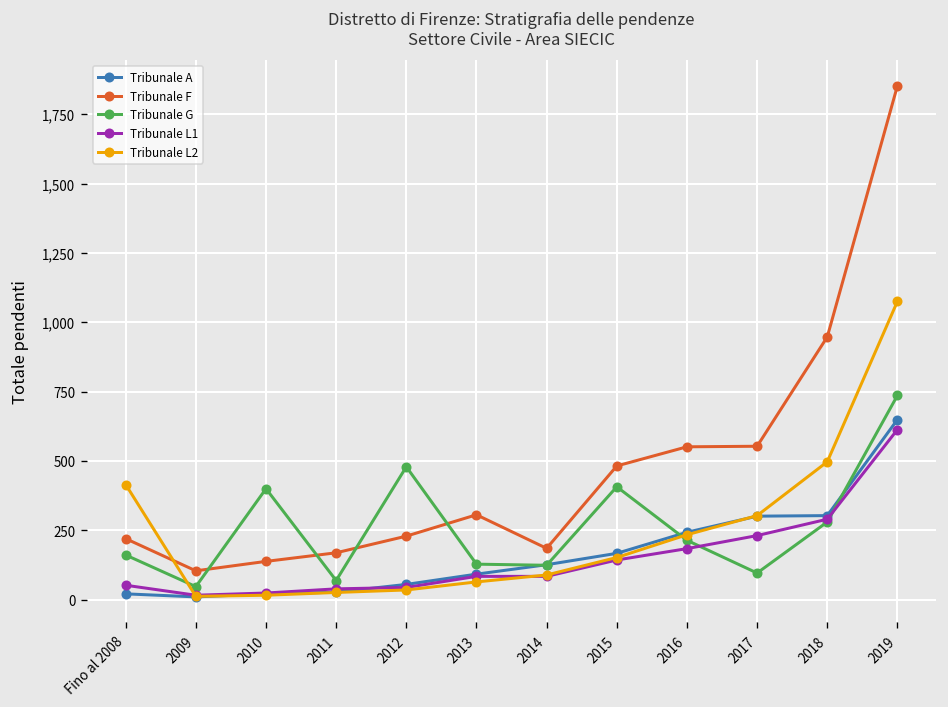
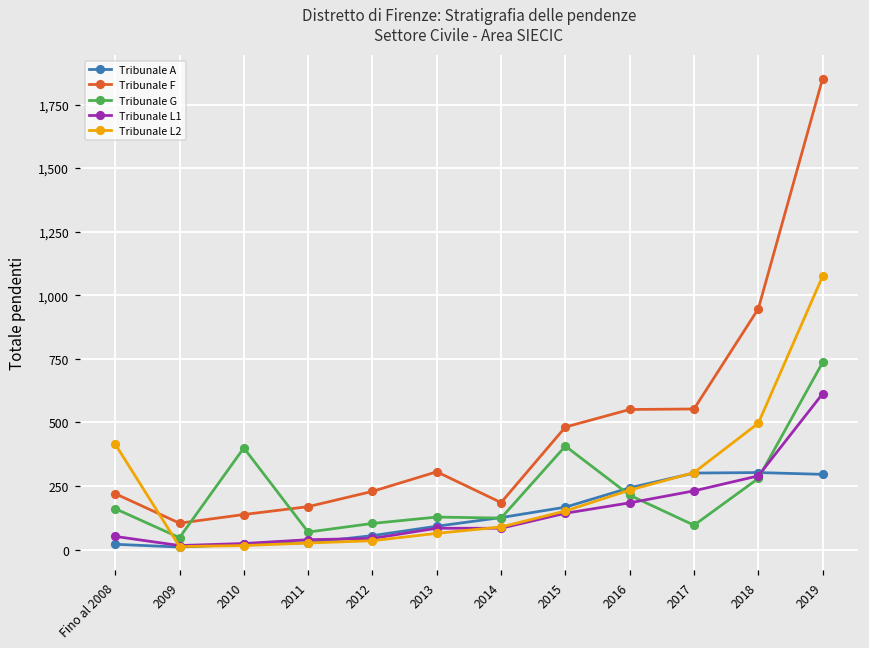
Tribunale G, 2012: 480 -> 100
Tribunale A, 2019: 650 -> 300
